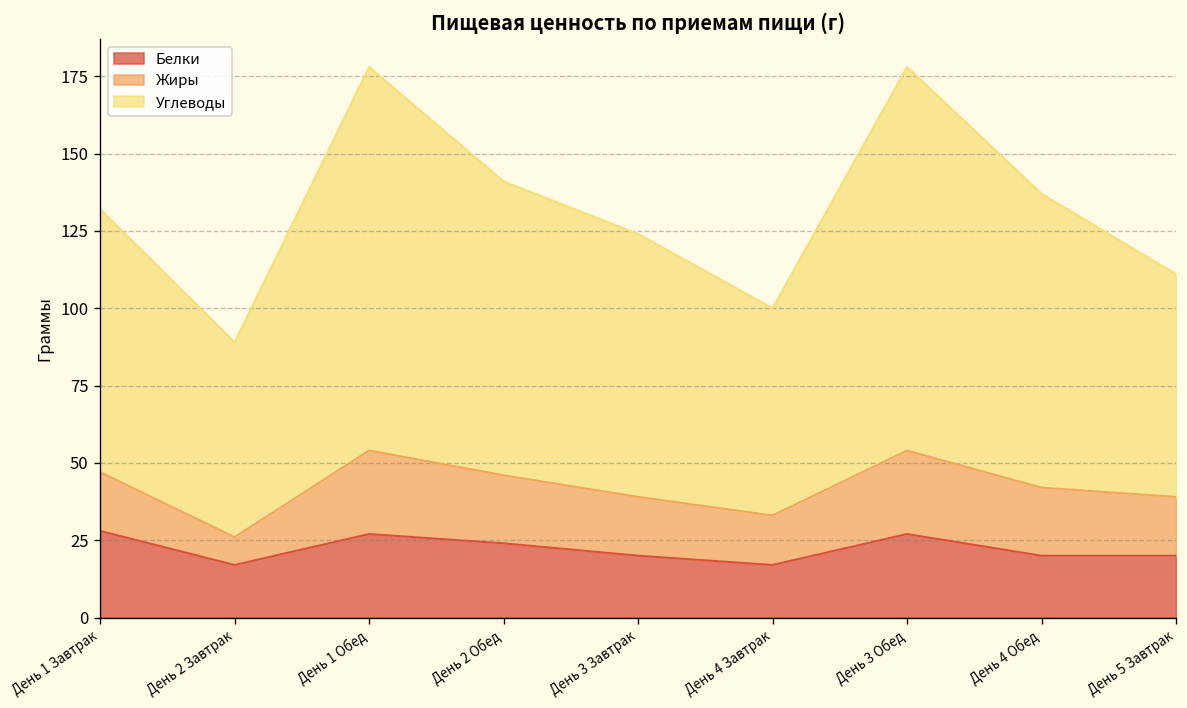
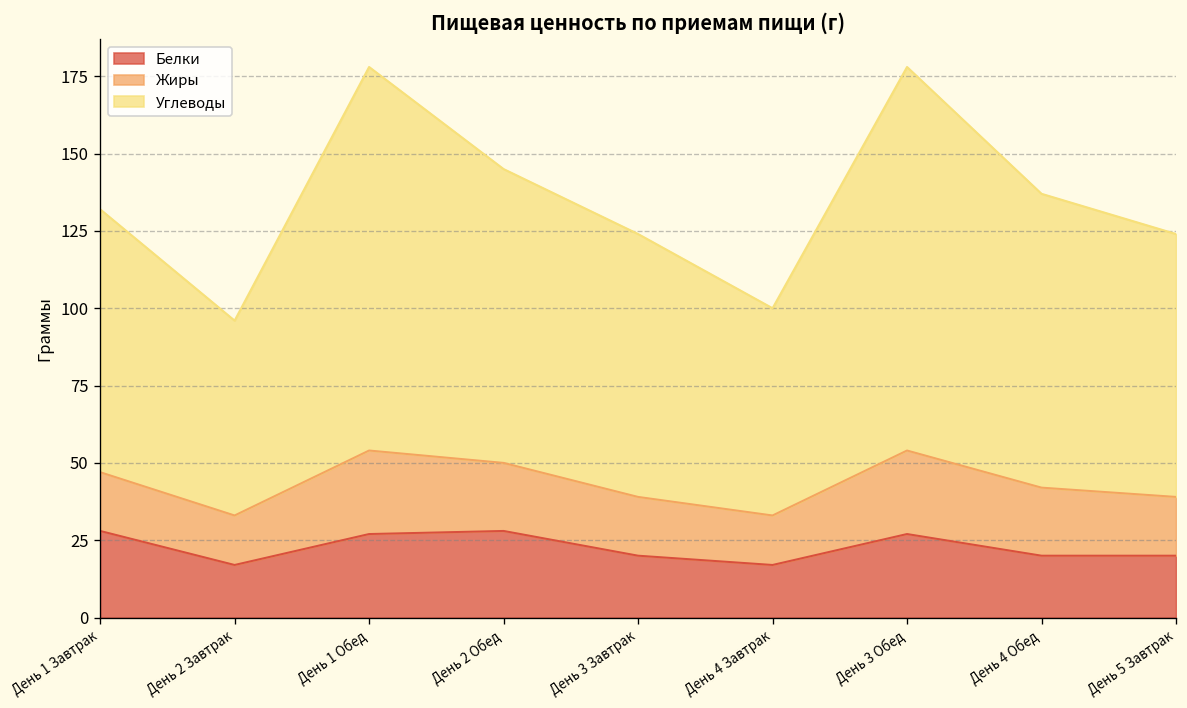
Жиры, День 2 Завтрак: 9 -> 16
Белки, День 2 Обед: 24 -> 28
Углеводы, День 5 Завтрак: 72 -> 85
